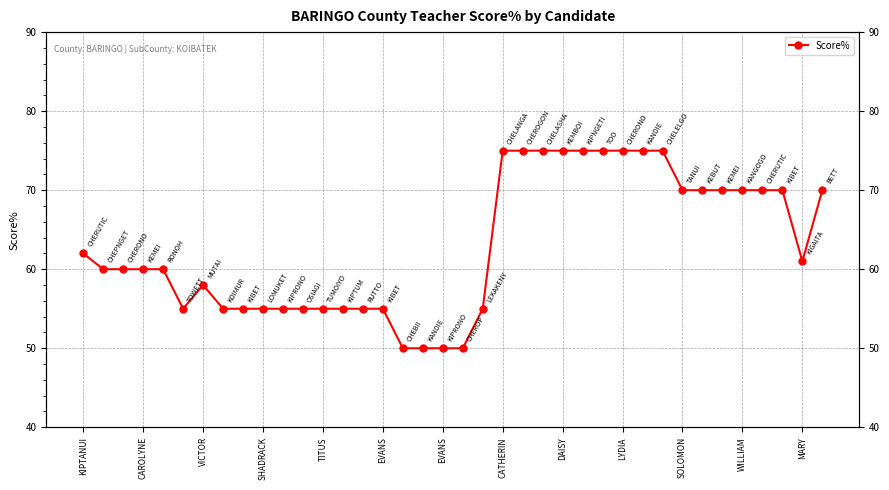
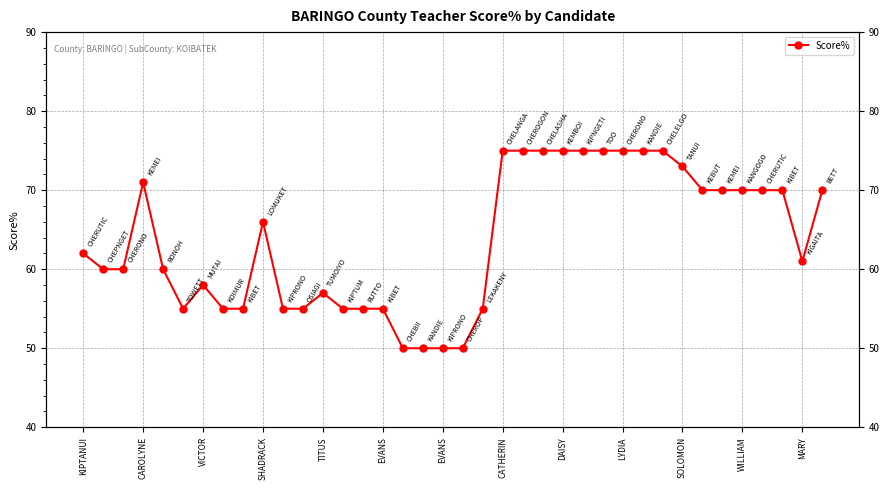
CAROLYNE: 60 -> 71
SHADRACK: 55 -> 66
TITUS: 55 -> 57
SOLOMON: 70 -> 73
